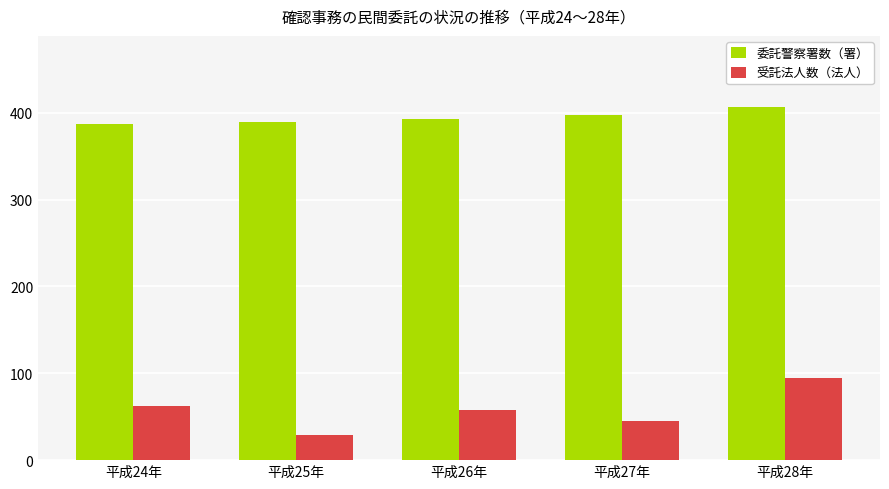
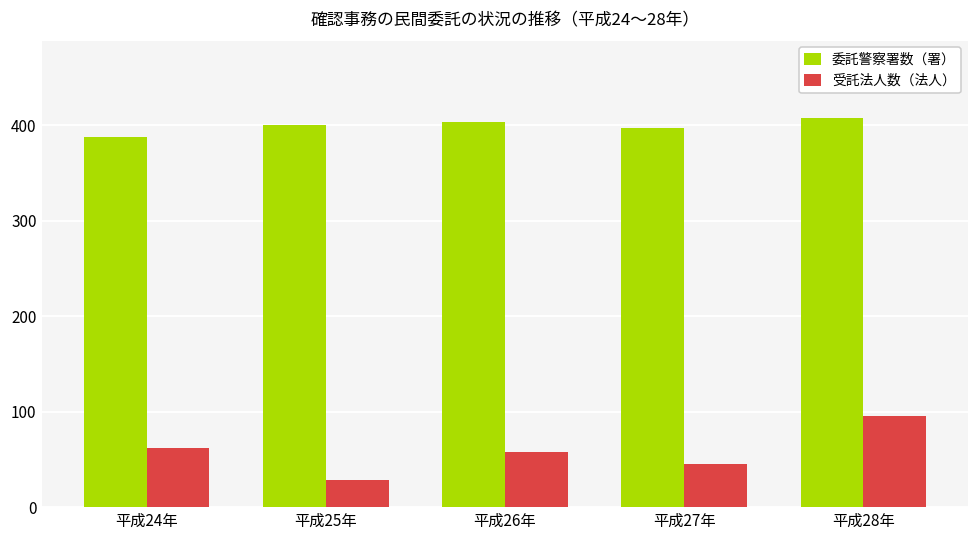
委託警察署数（署）, 平成25年: 390 -> 400
委託警察署数（署）, 平成26年: 390 -> 400
